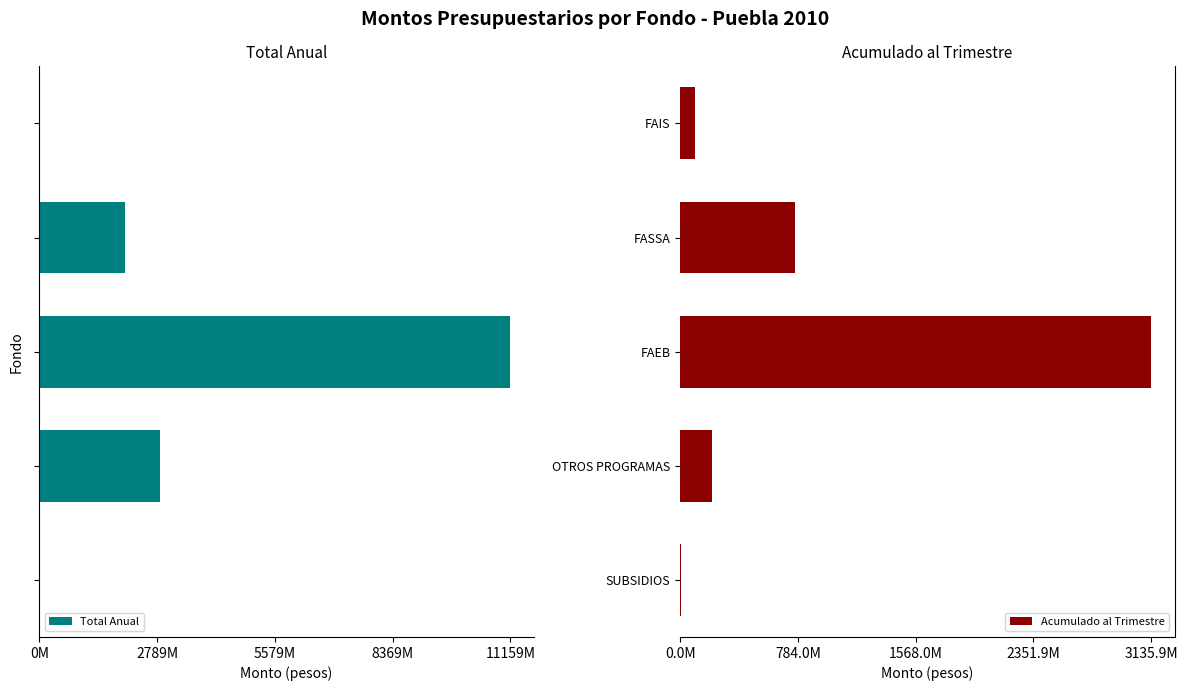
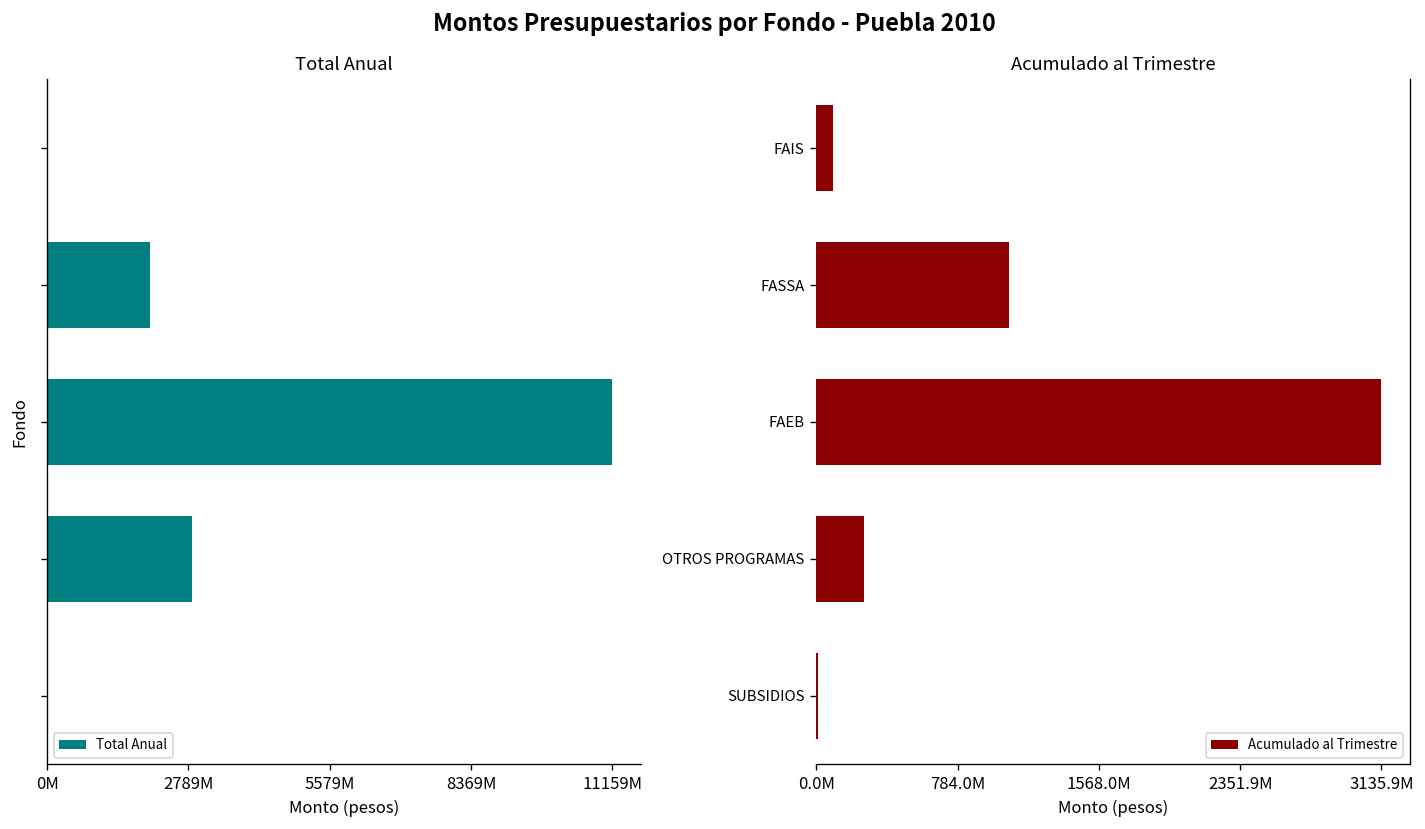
Acumulado al Trimestre, FASSA: 770000000 -> 1070000000
Acumulado al Trimestre, OTROS PROGRAMAS: 210000000 -> 270000000
